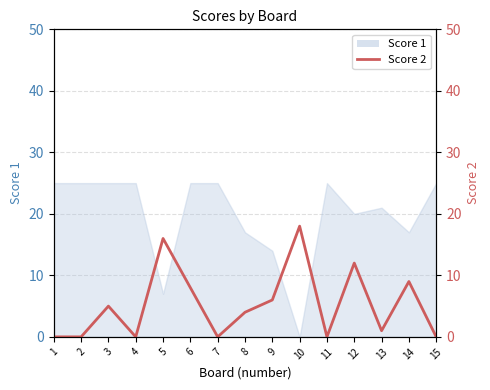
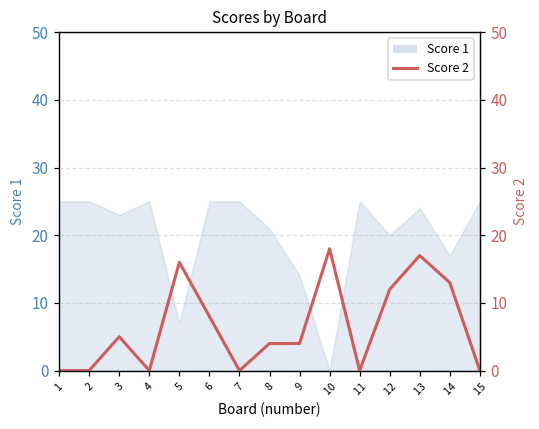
Score 1, 3: 25 -> 23
Score 1, 8: 17 -> 21
Score 1, 13: 21 -> 24
Score 2, 9: 6 -> 4
Score 2, 13: 1 -> 17
Score 2, 14: 9 -> 13
